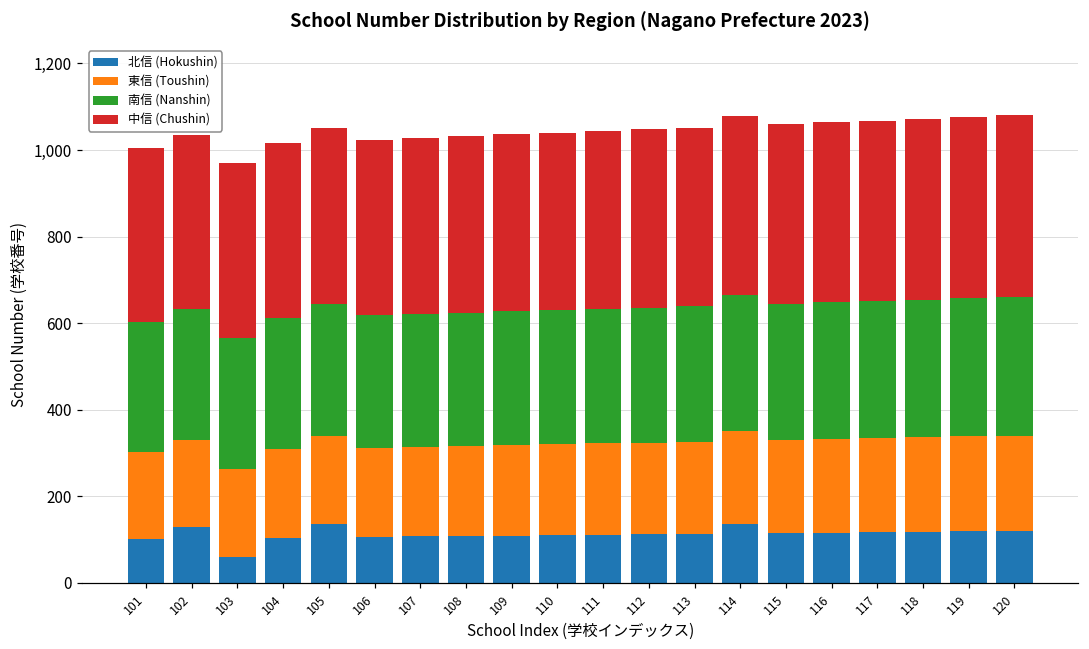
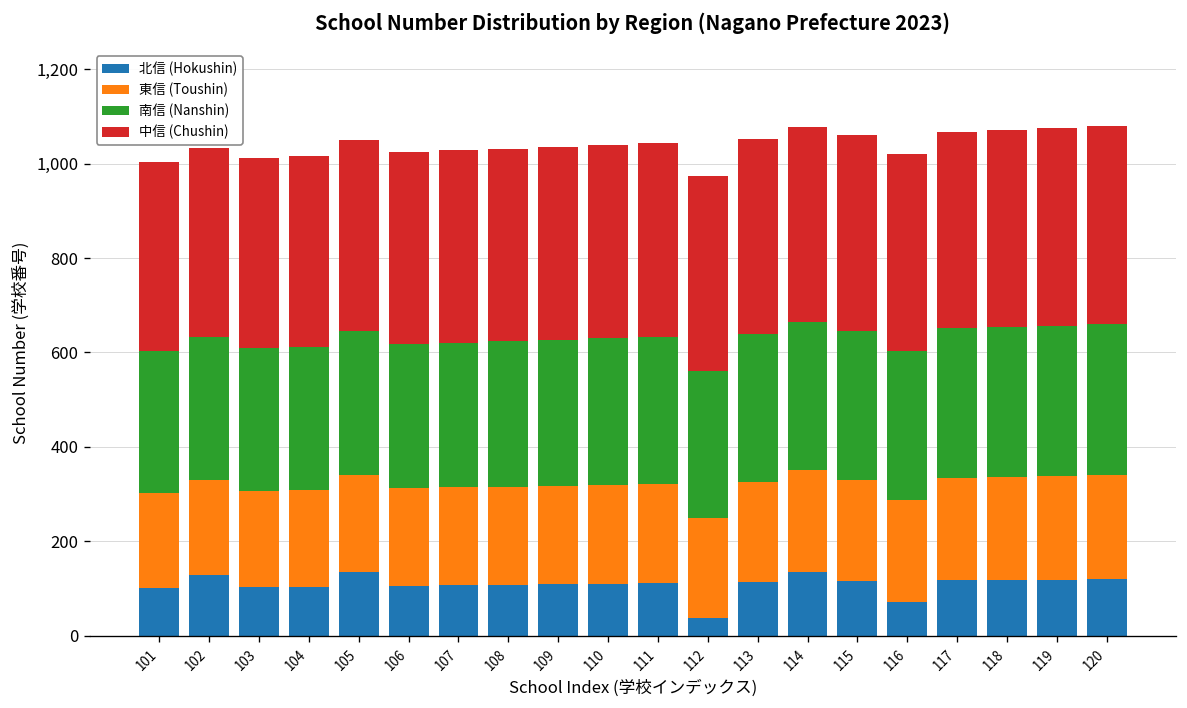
北信 (Hokushin), 103: 60 -> 100
北信 (Hokushin), 112: 110 -> 40
北信 (Hokushin), 116: 120 -> 70
